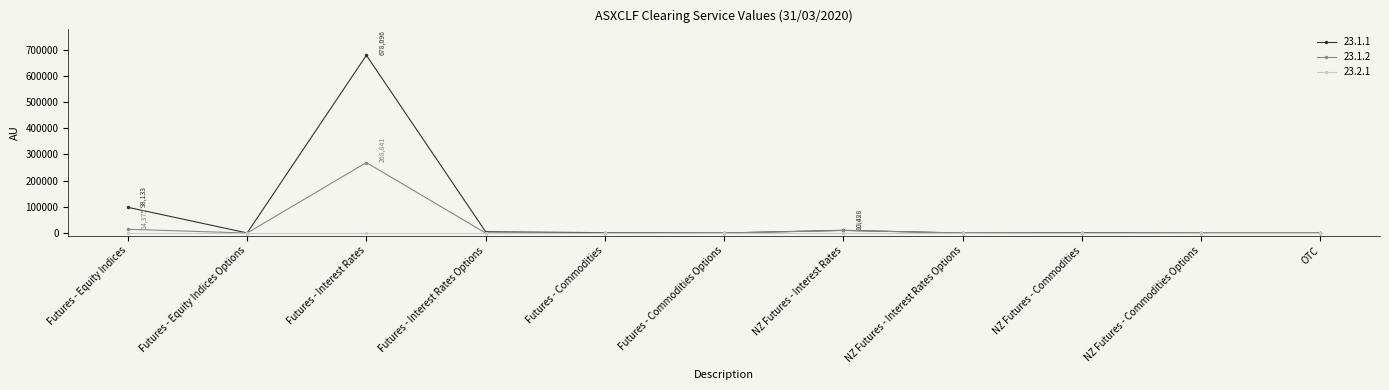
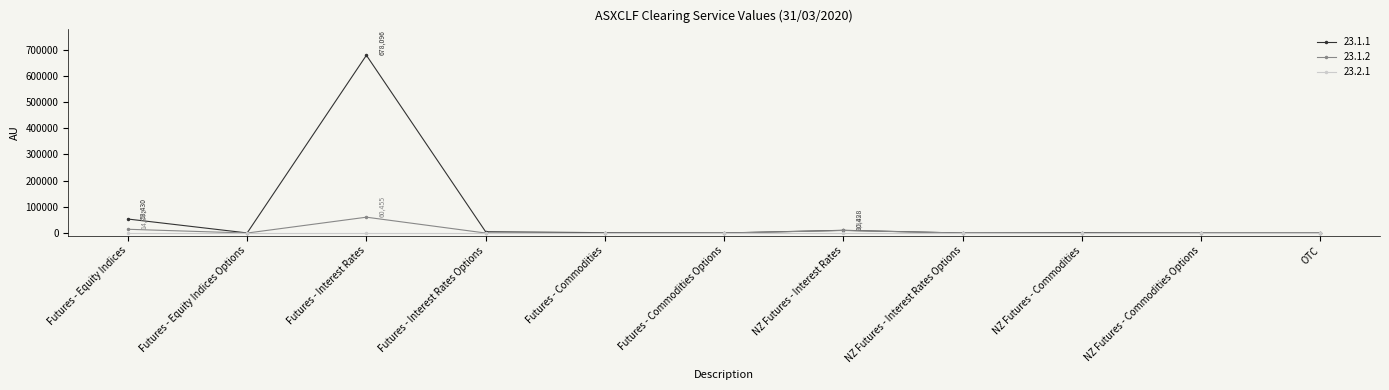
23.1.1, Futures - Equity Indices: 98,133 -> 53,430
23.1.2, Futures - Interest Rates: 268,841 -> 60,455
